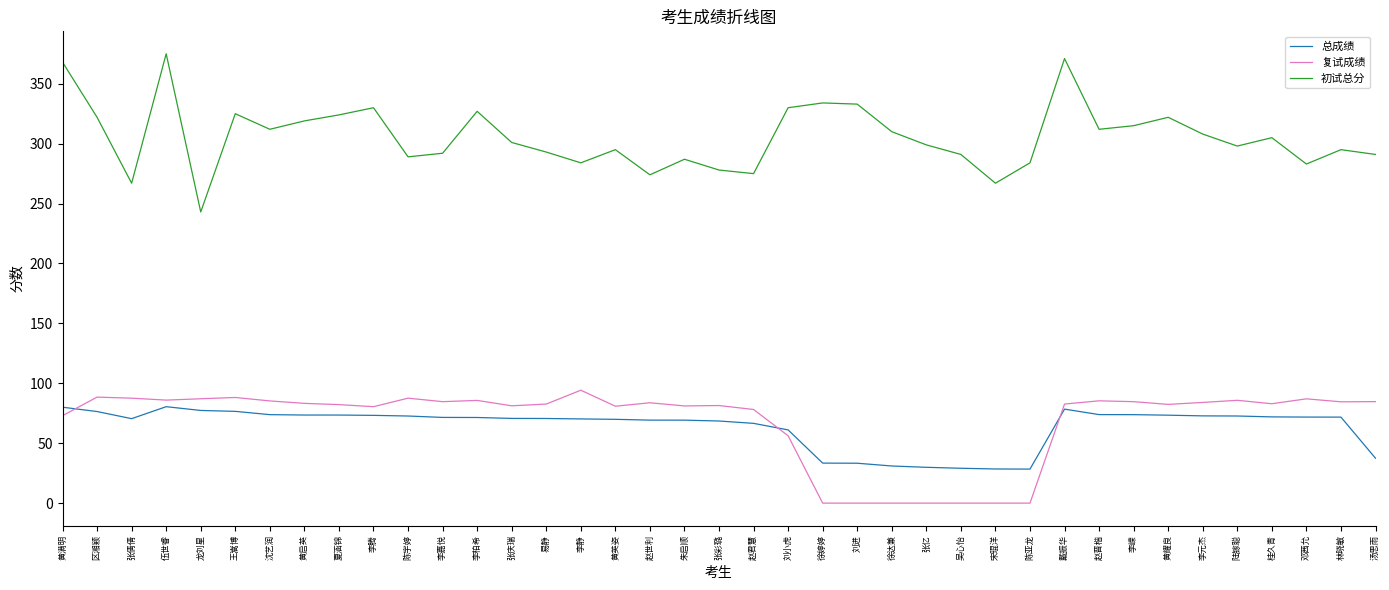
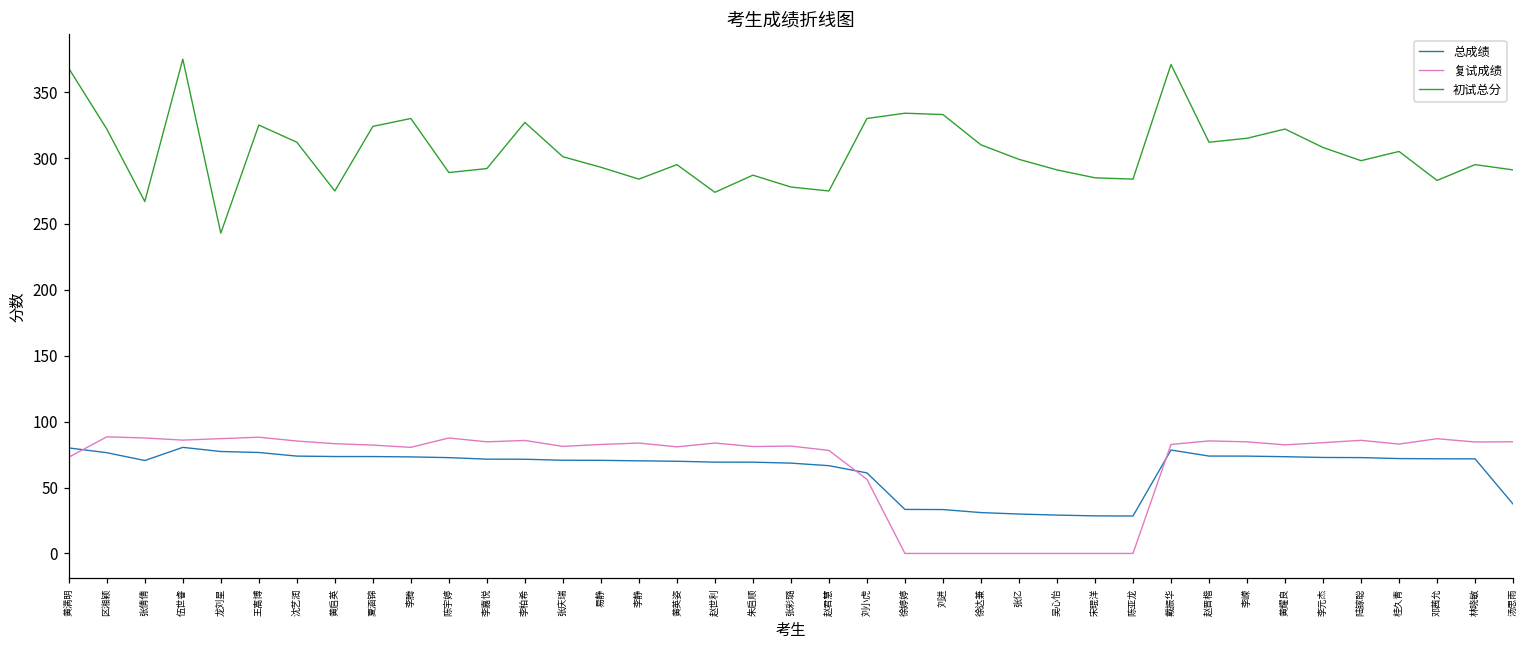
初试总分, 黄启英: 319 -> 275
复试成绩, 李静: 94 -> 84
初试总分, 宋琨洋: 267 -> 285
